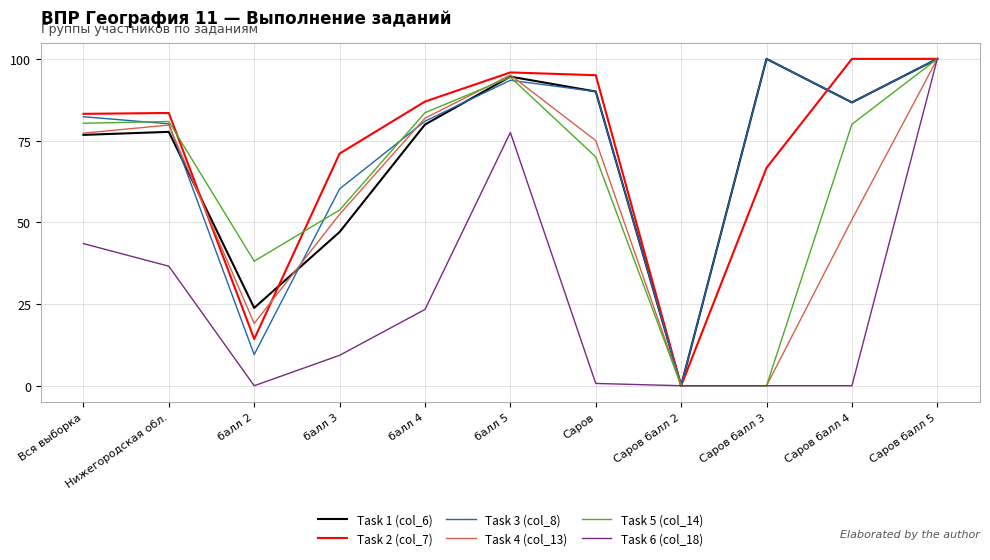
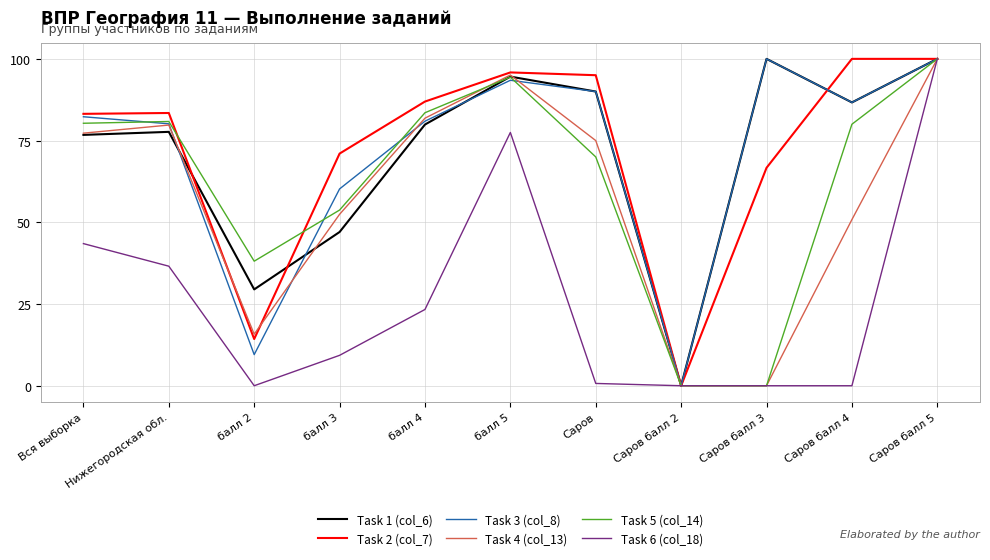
Task 1 (col_6), балл 2: 24 -> 29
Task 4 (col_13), балл 2: 19 -> 16
